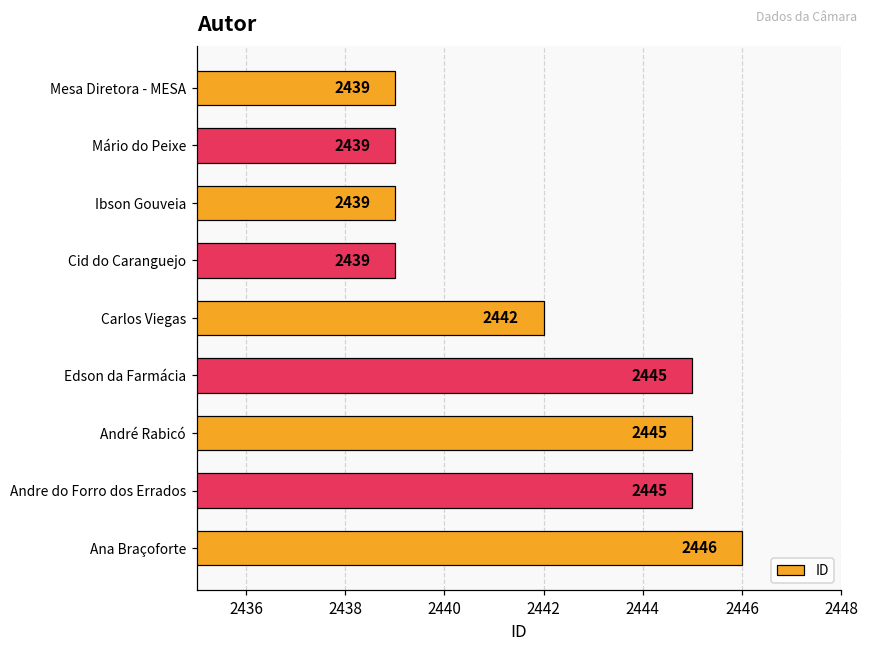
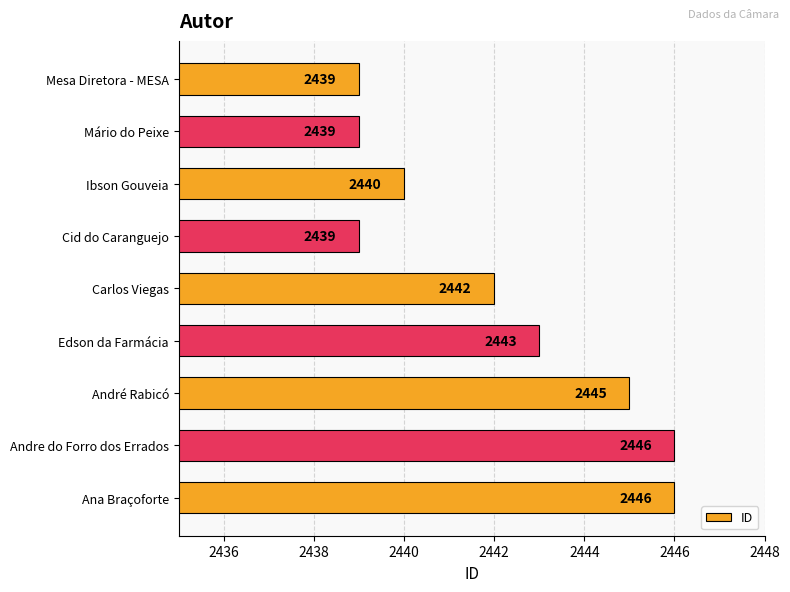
Ibson Gouveia: 2439 -> 2440
Edson da Farmácia: 2445 -> 2443
Andre do Forro dos Errados: 2445 -> 2446
